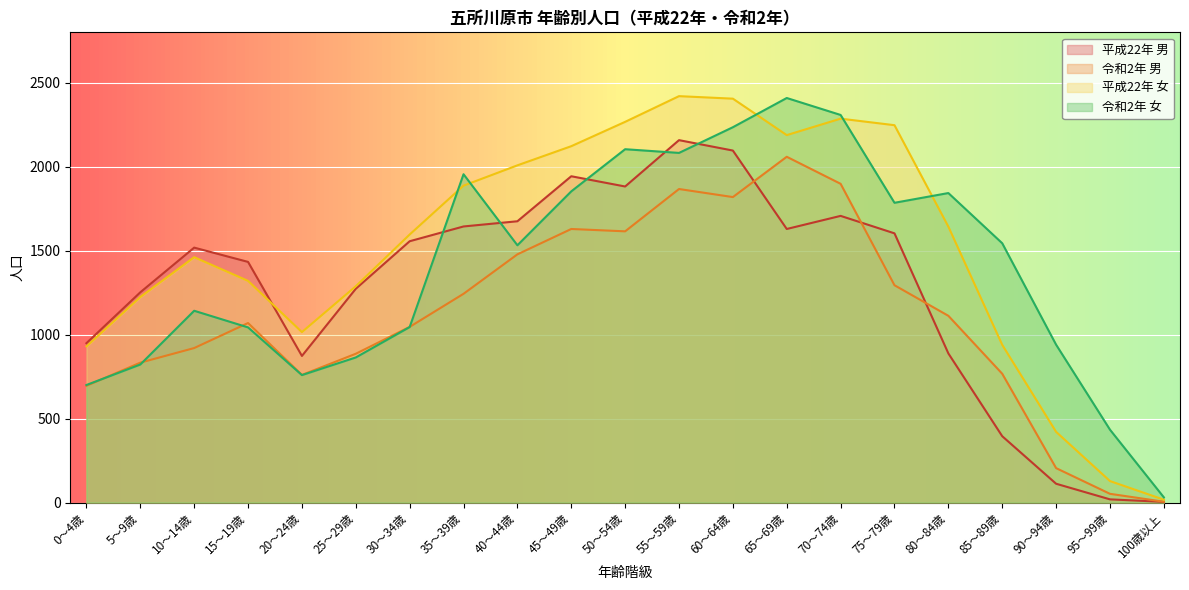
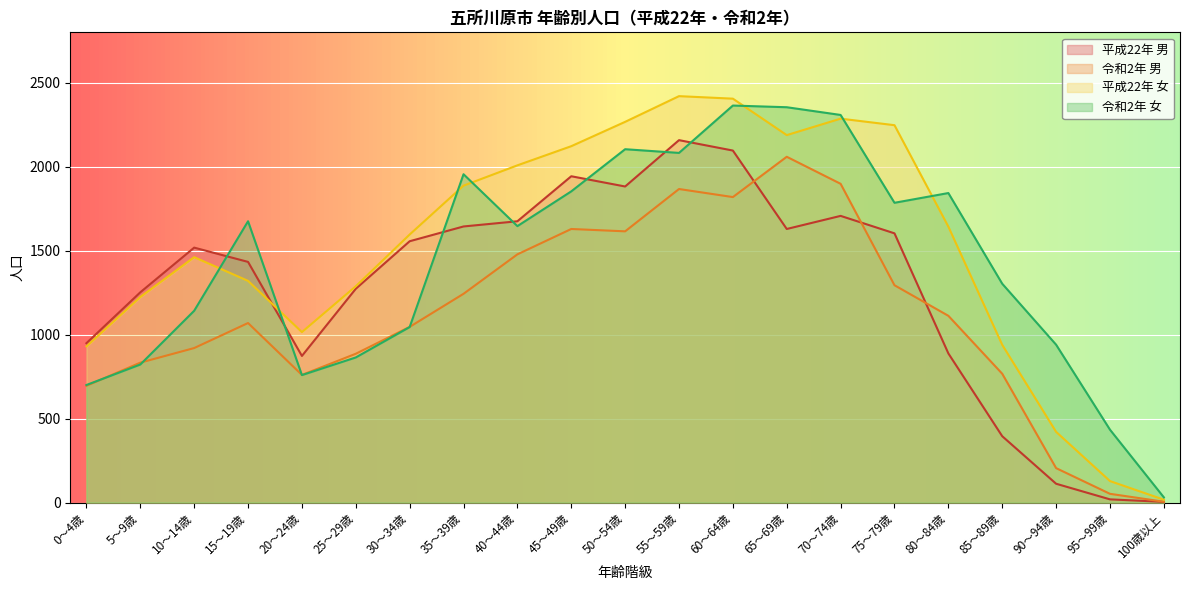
令和2年 女, 15～19歳: 1040 -> 1680
令和2年 女, 40～44歳: 1530 -> 1650
令和2年 女, 60～64歳: 2240 -> 2360
令和2年 女, 65～69歳: 2410 -> 2350
令和2年 女, 85～89歳: 1540 -> 1300
